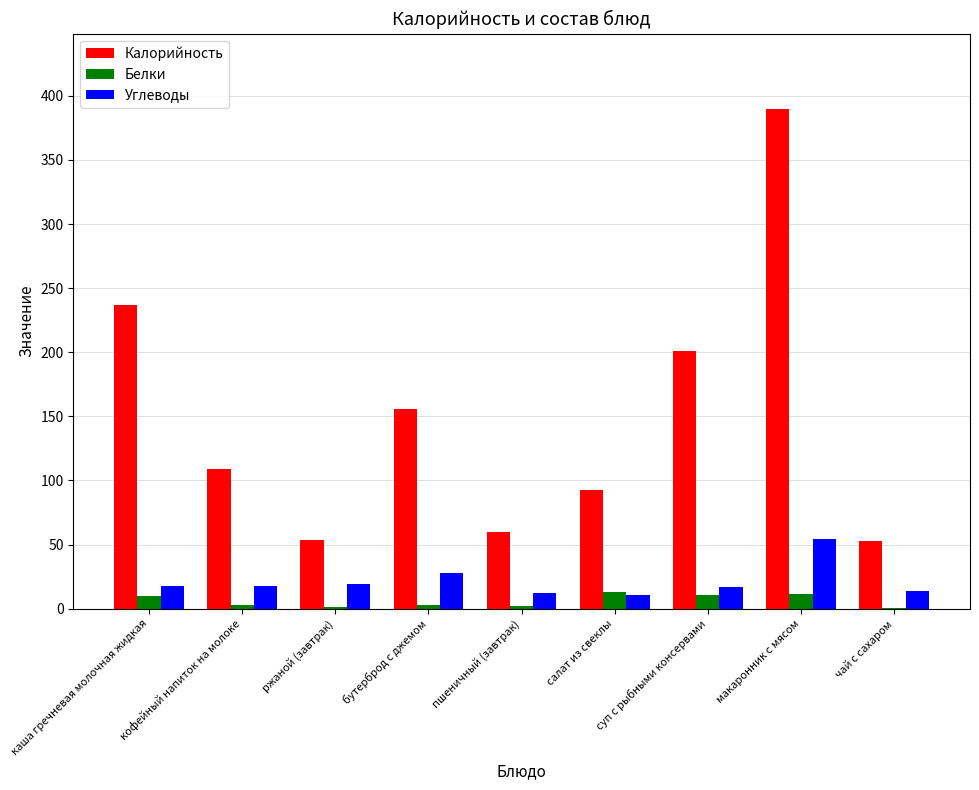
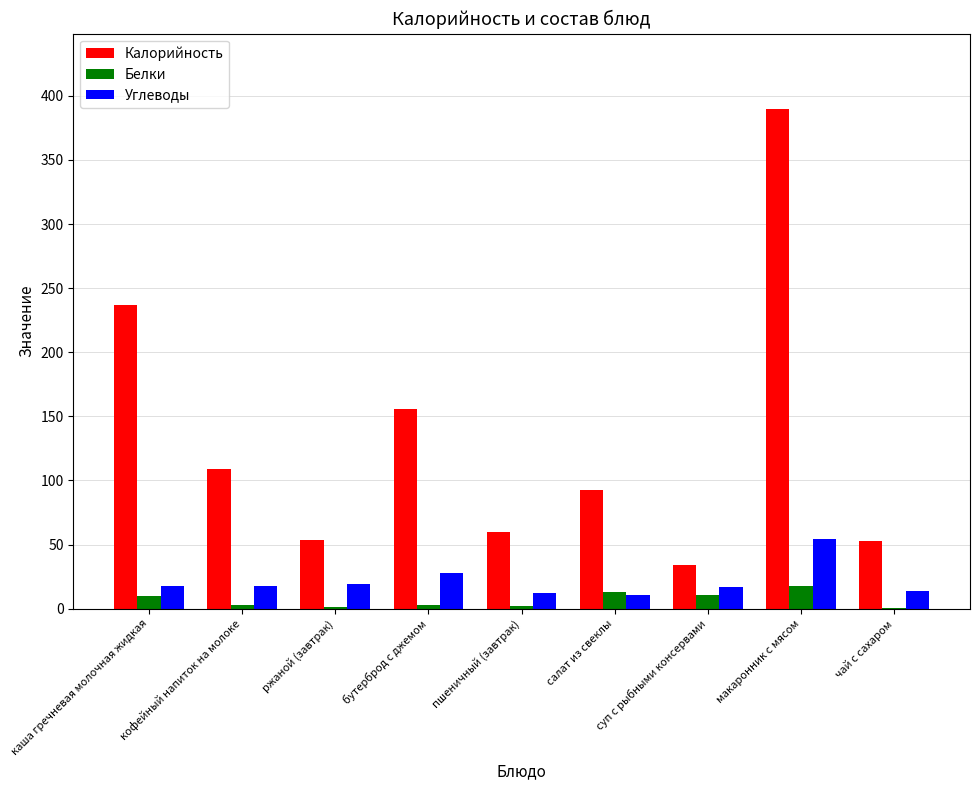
Калорийность, суп с рыбными консервами: 201 -> 34
Белки, макаронник с мясом: 11 -> 18
